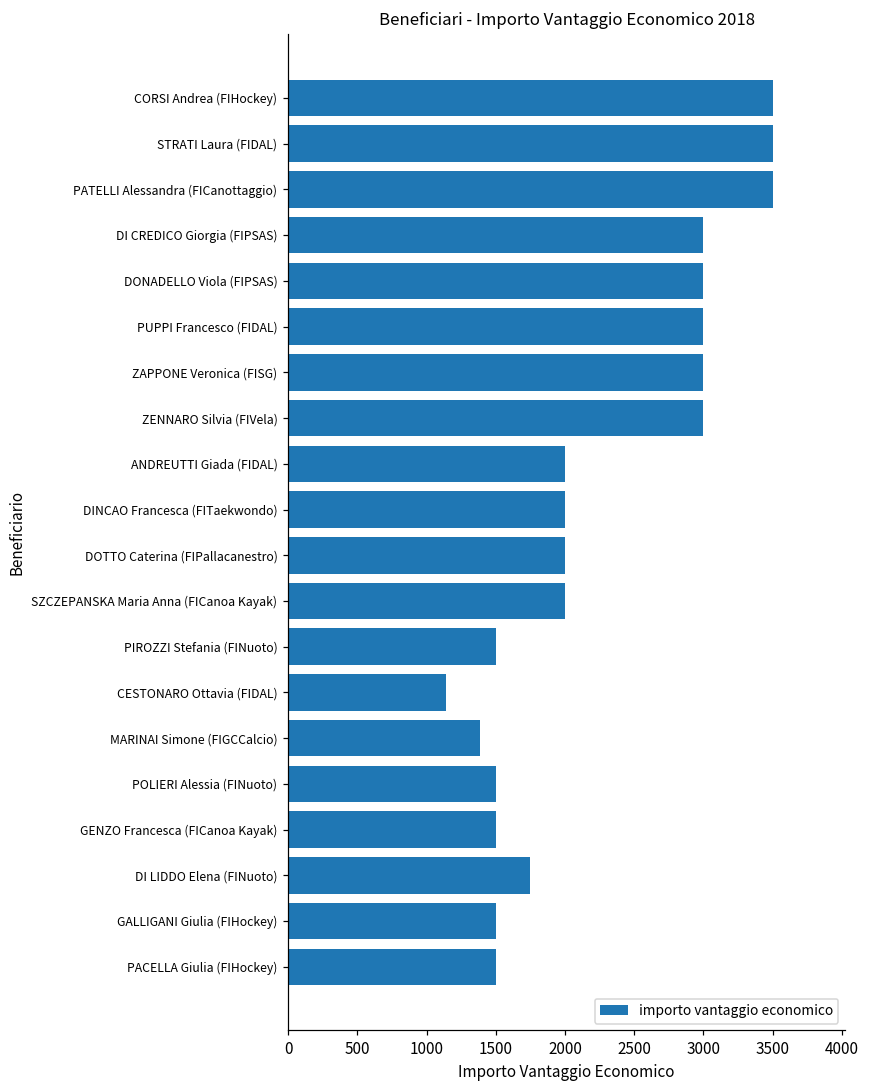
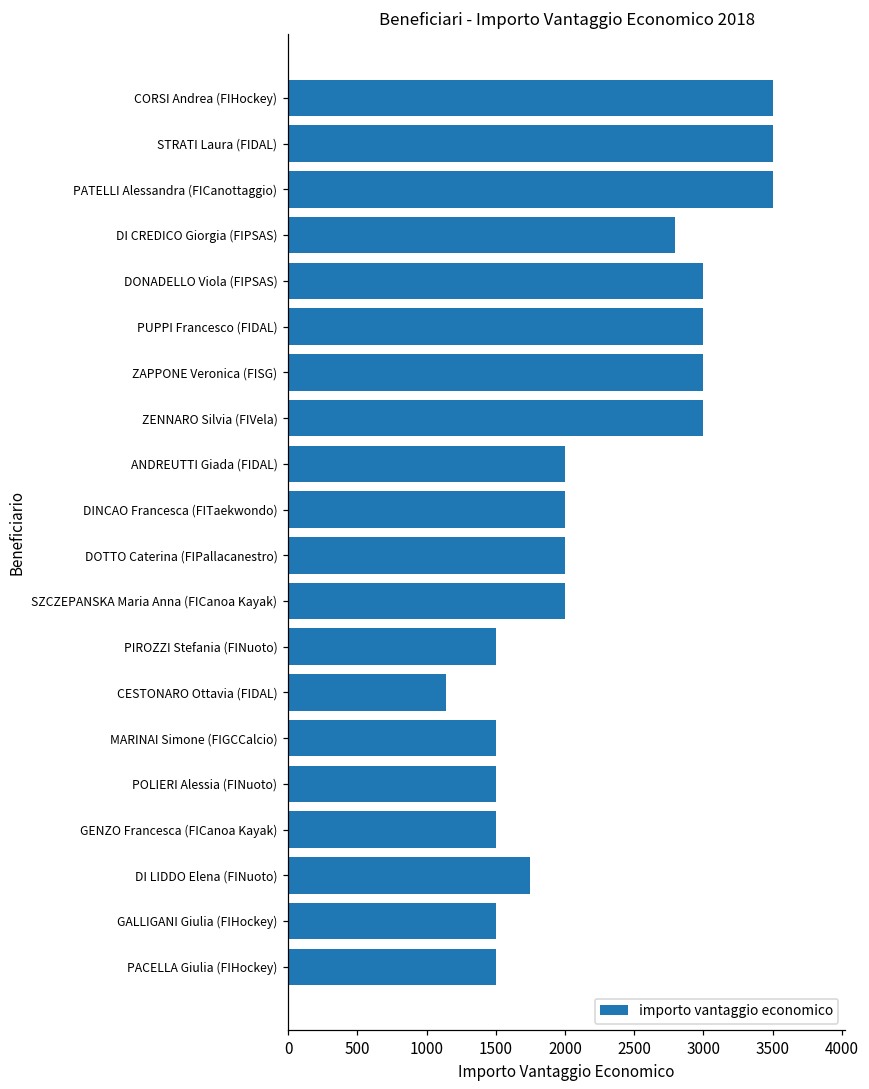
DI CREDICO Giorgia (FIPSAS): 3000 -> 2800
MARINAI Simone (FIGCCalcio): 1390 -> 1500
